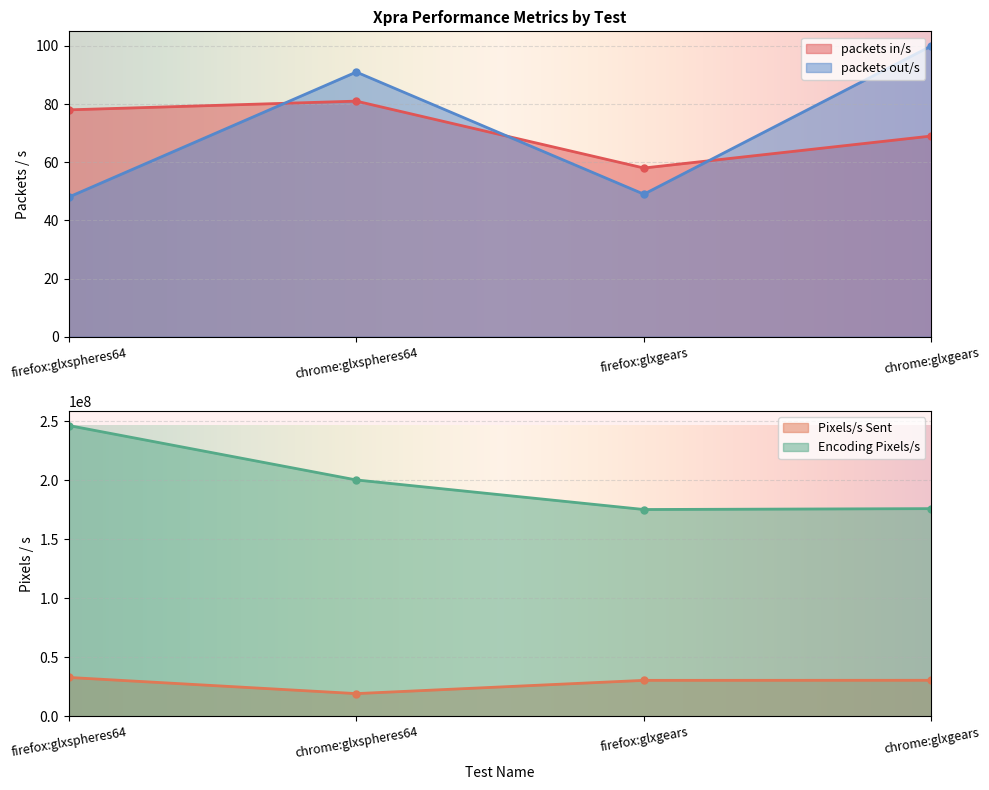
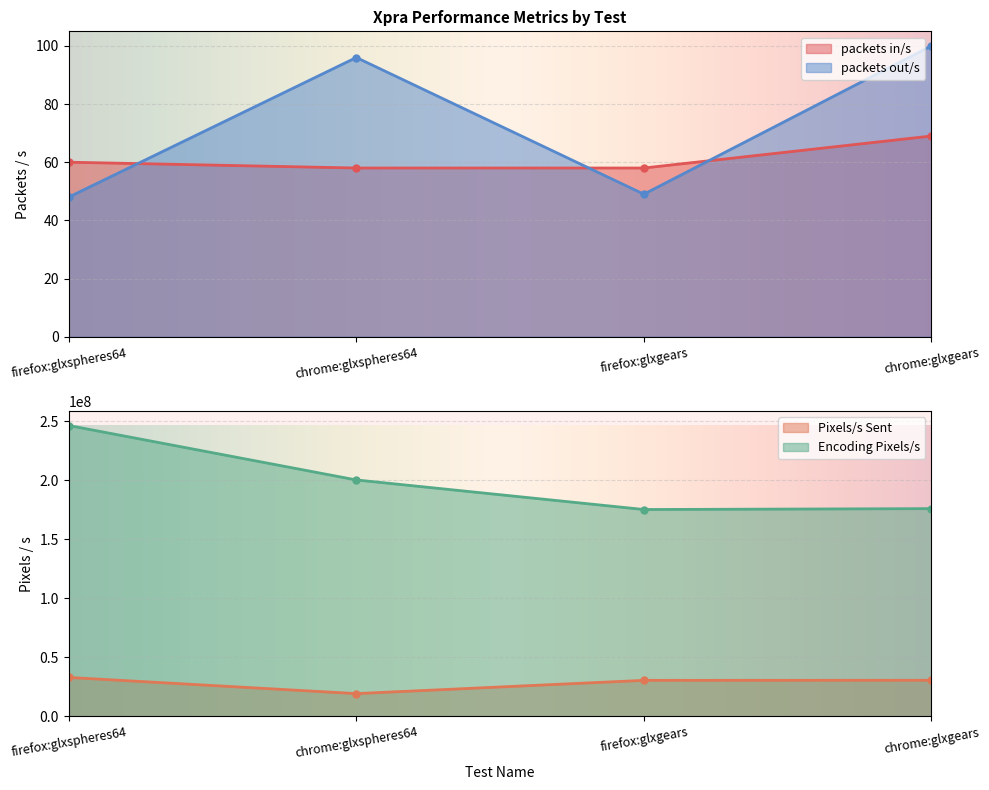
Xpra Performance Metrics by Test, packets in/s, firefox:glxspheres64: 78 -> 60
Xpra Performance Metrics by Test, packets in/s, chrome:glxspheres64: 81 -> 58
Xpra Performance Metrics by Test, packets out/s, chrome:glxspheres64: 91 -> 96
